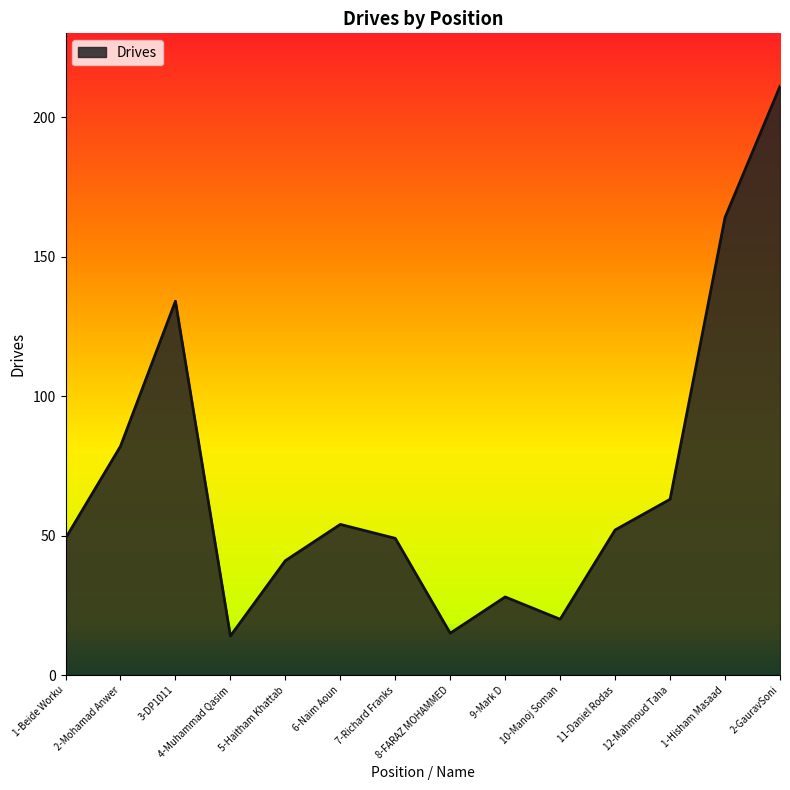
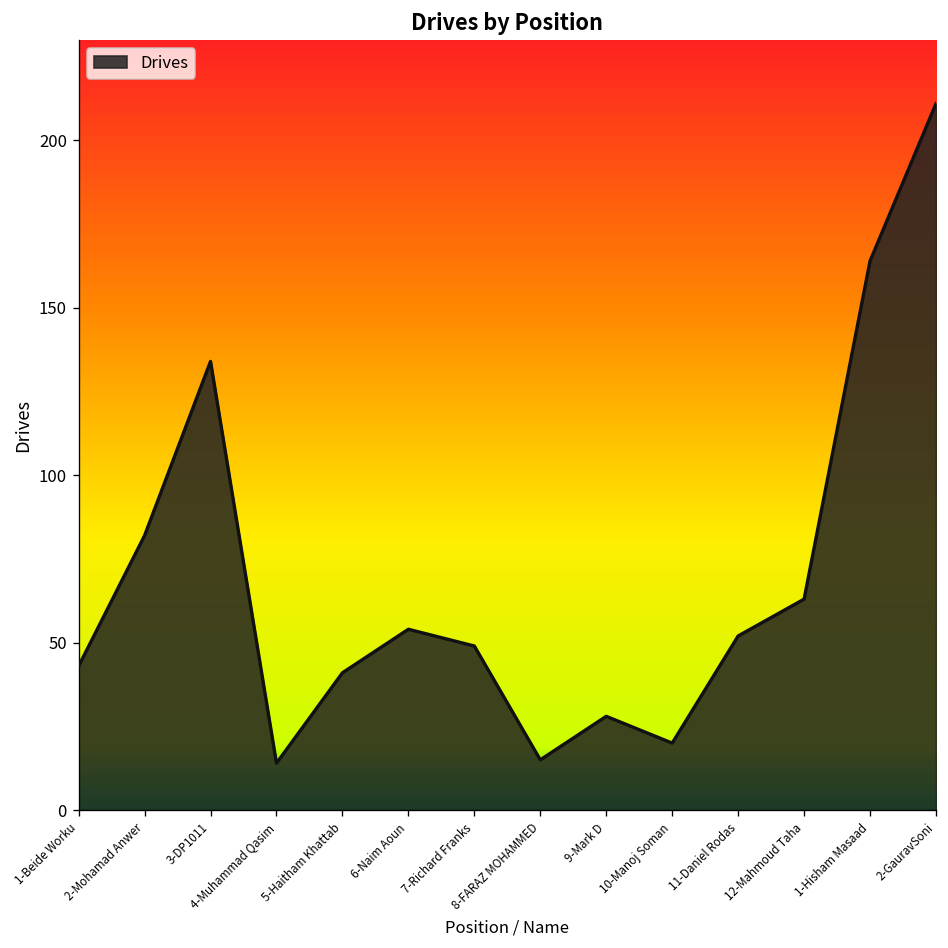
1-Beide Worku: 49 -> 43
